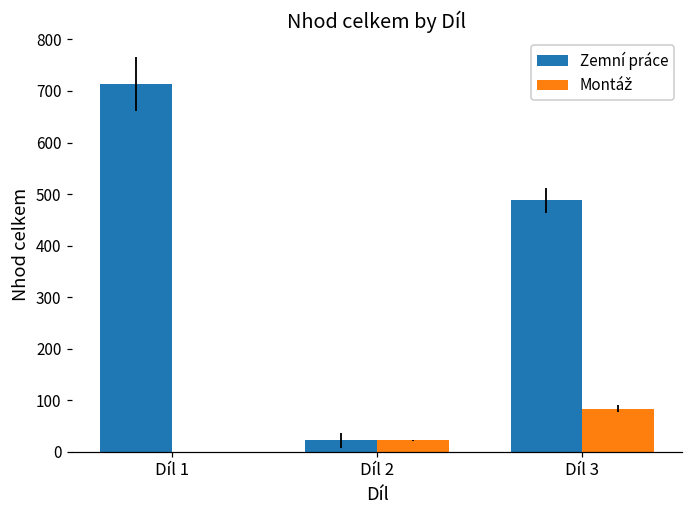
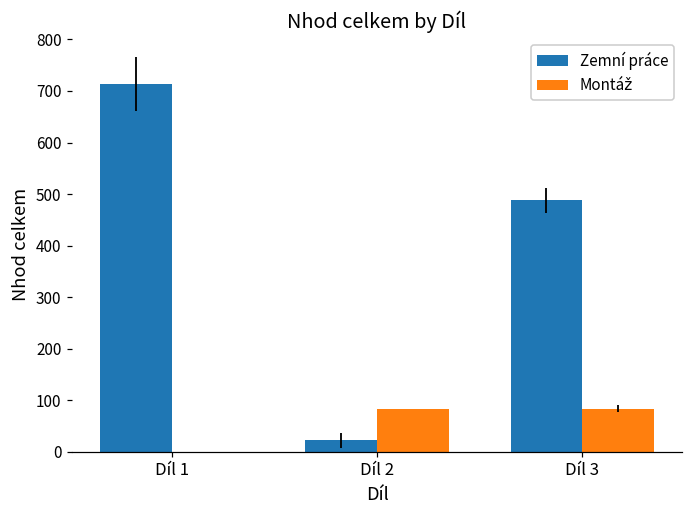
Montáž, Díl 2: 20 -> 80
